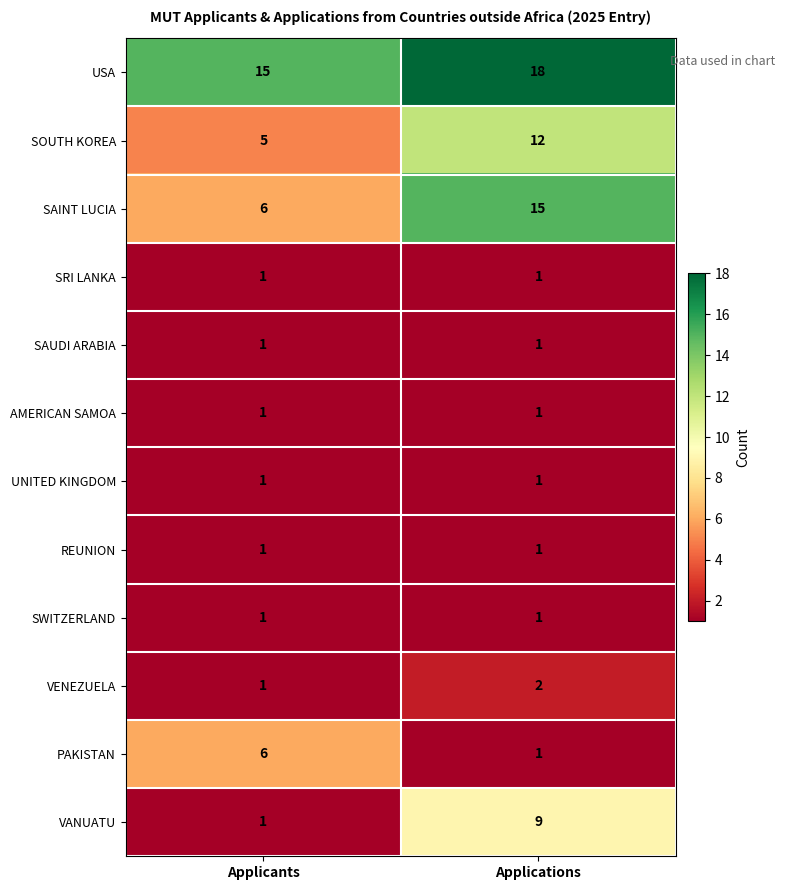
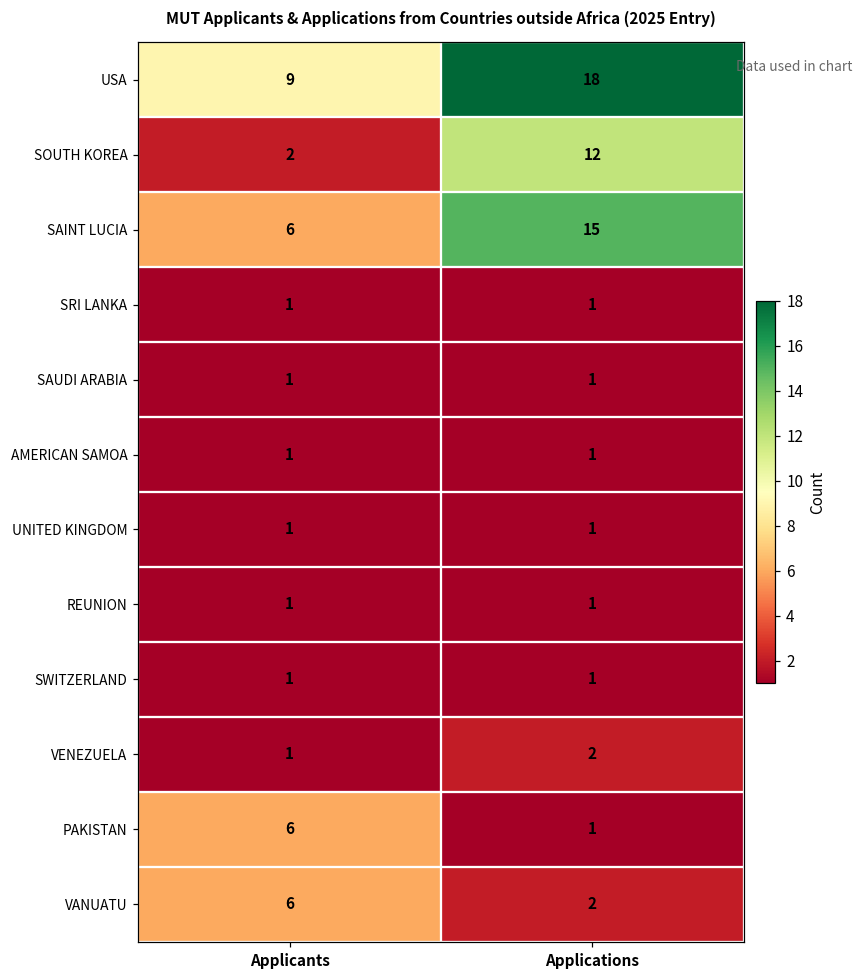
USA, Applicants: 15 -> 9
SOUTH KOREA, Applicants: 5 -> 2
VANUATU, Applicants: 1 -> 6
VANUATU, Applications: 9 -> 2
